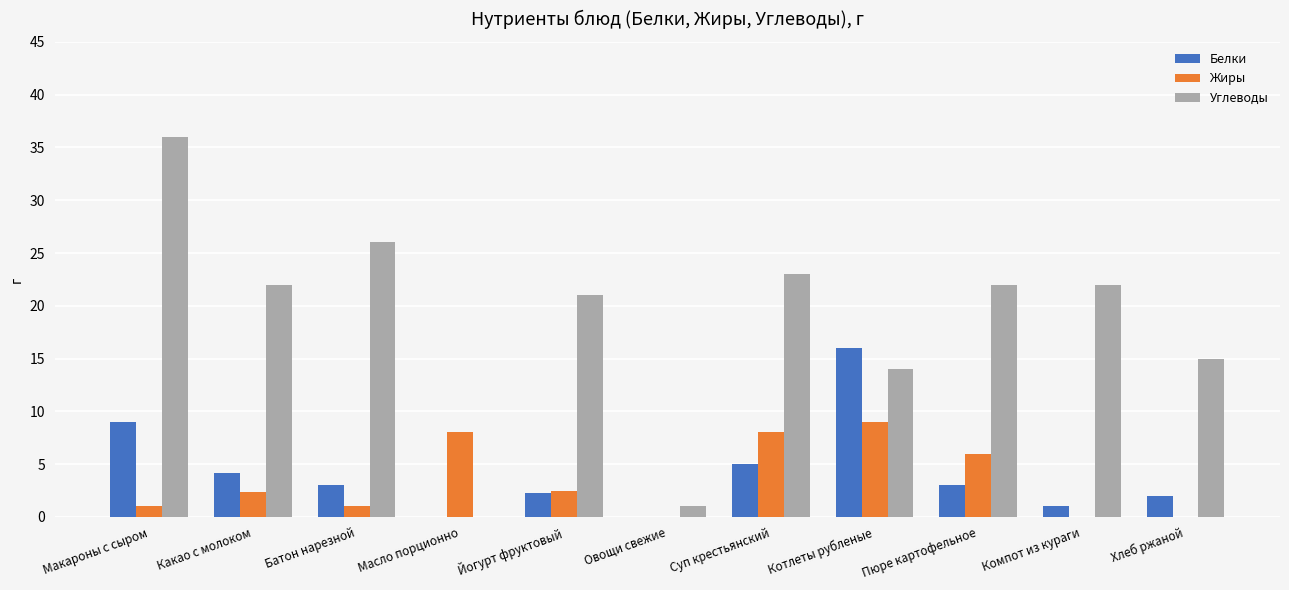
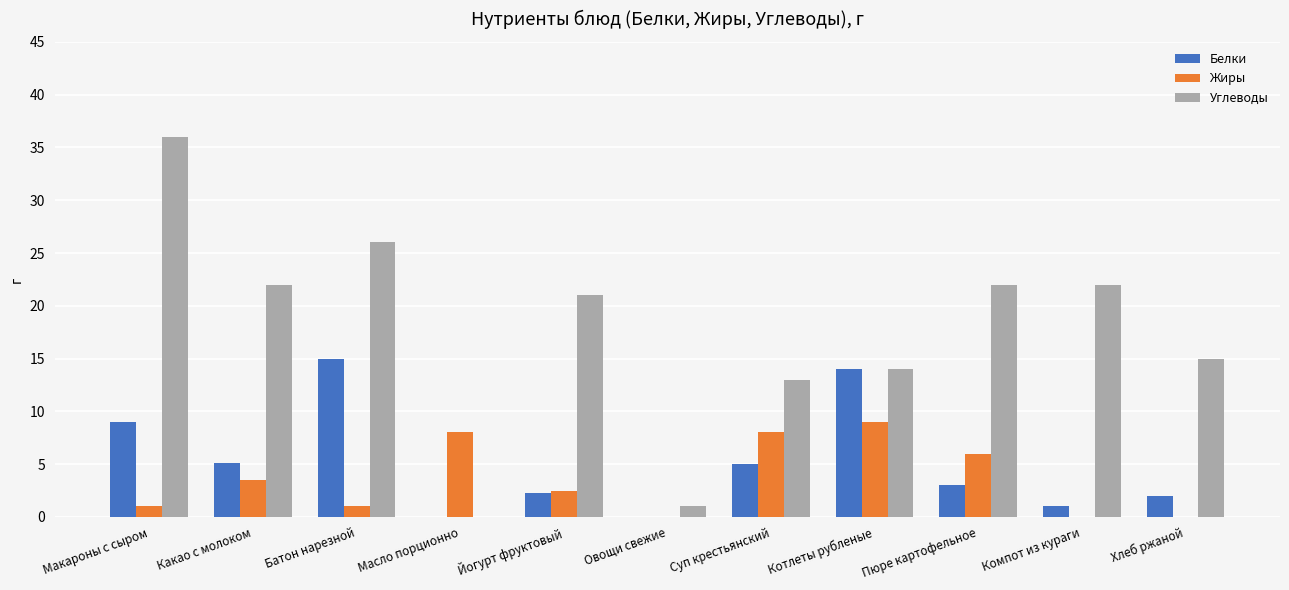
Белки, Какао с молоком: 4.2 -> 5.1
Жиры, Какао с молоком: 2.4 -> 3.5
Белки, Батон нарезной: 3 -> 15
Углеводы, Суп крестьянский: 23 -> 13
Белки, Котлеты рубленые: 16 -> 14
